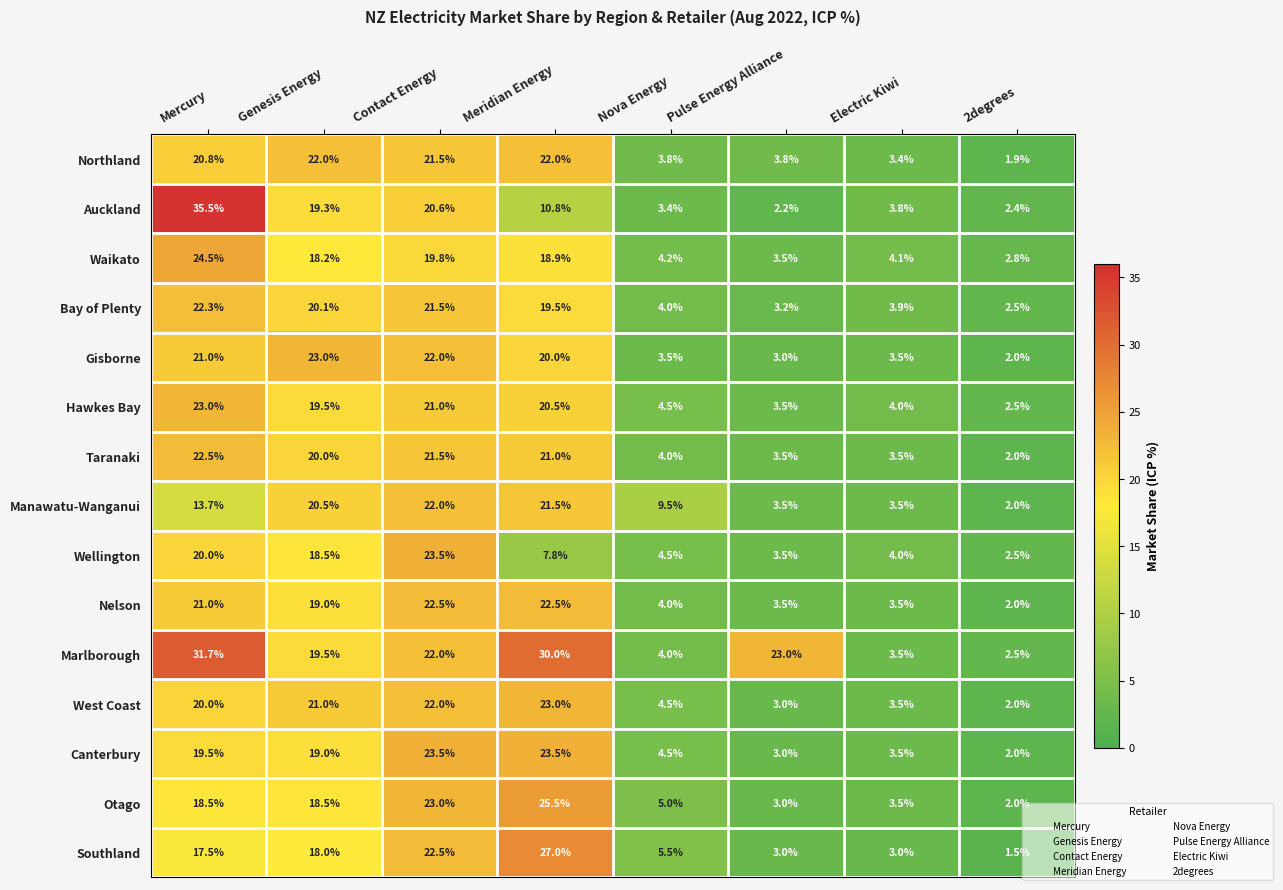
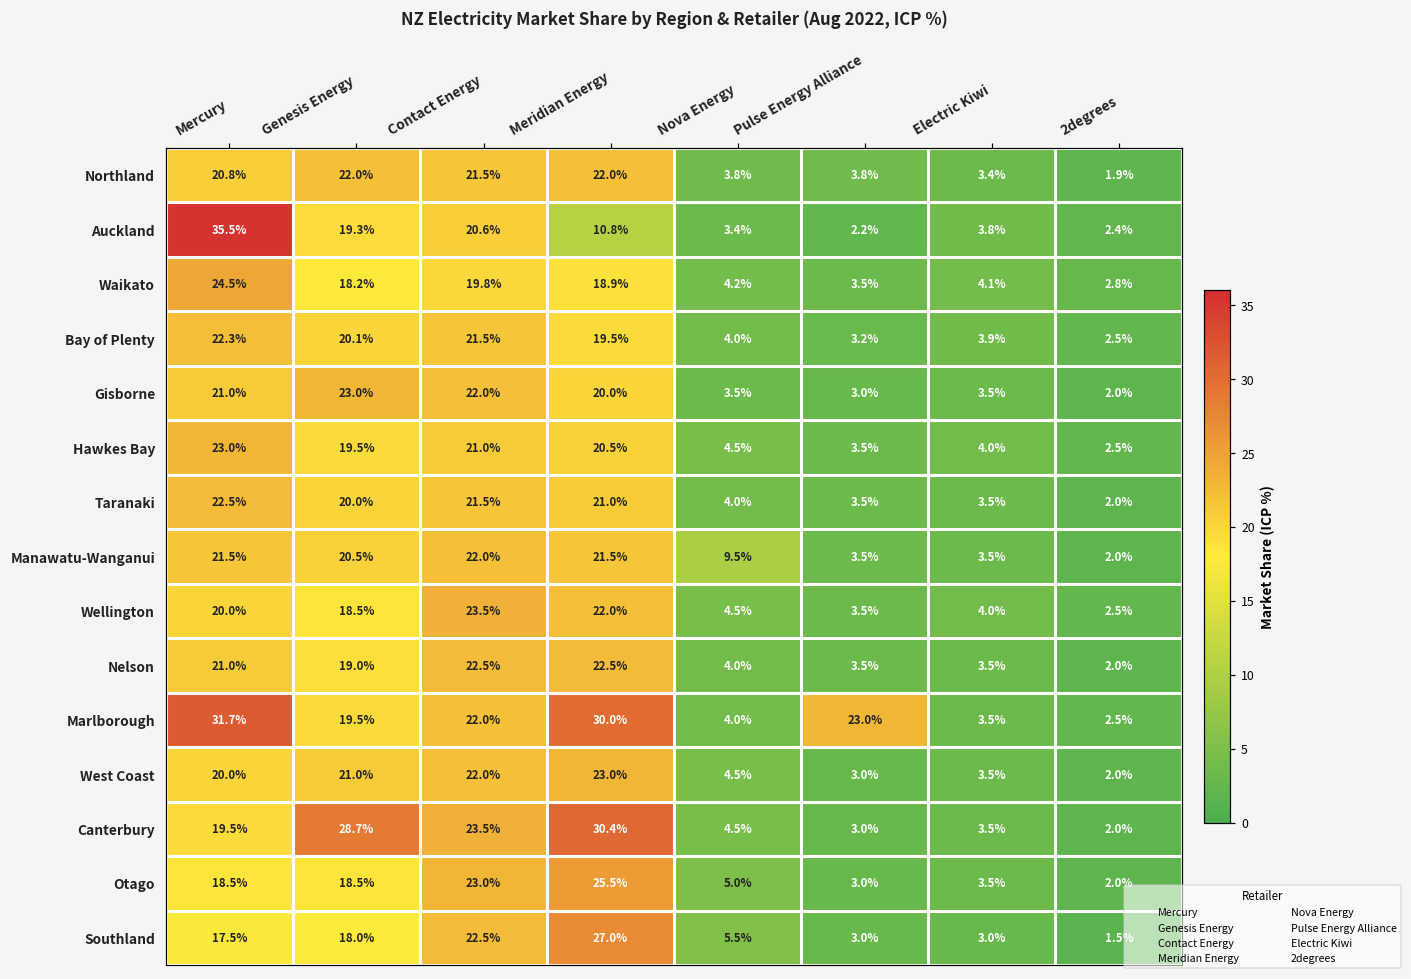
Manawatu-Wanganui, Mercury: 13.7% -> 21.5%
Wellington, Meridian Energy: 7.8% -> 22.0%
Canterbury, Genesis Energy: 19.0% -> 28.7%
Canterbury, Meridian Energy: 23.5% -> 30.4%
